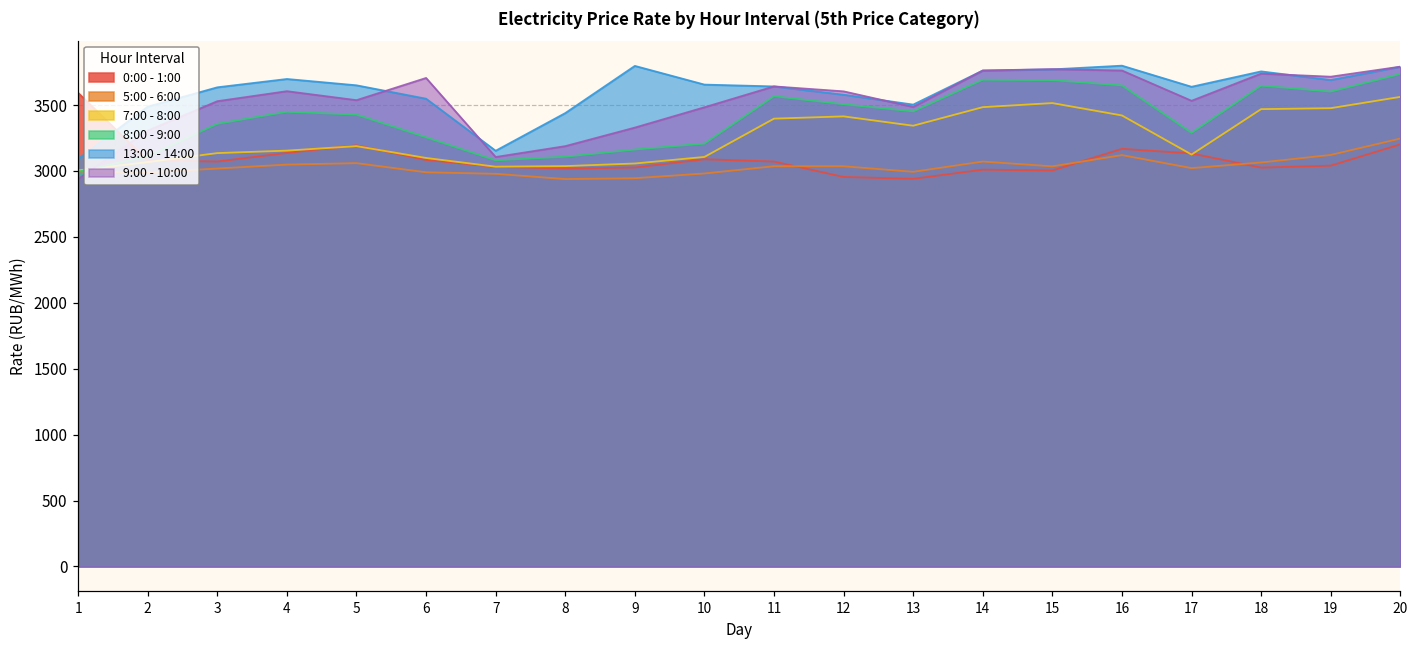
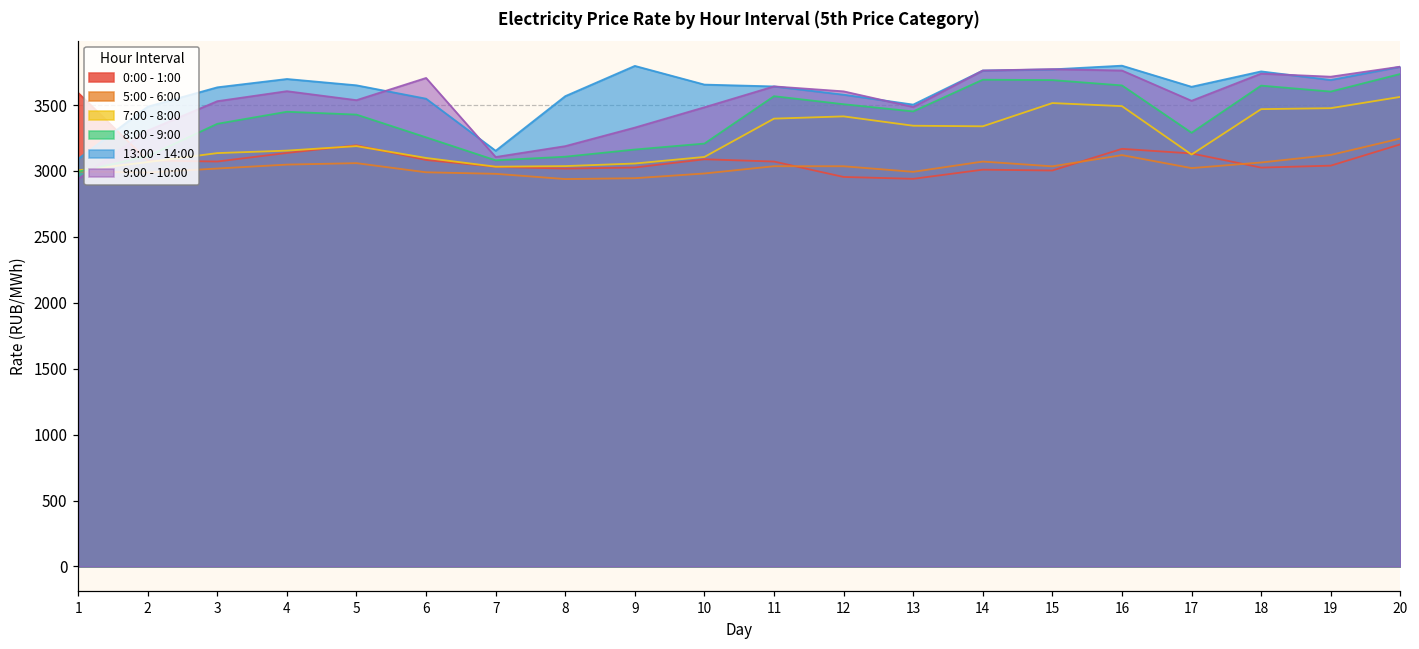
13:00 - 14:00, 8: 3440 -> 3570
7:00 - 8:00, 14: 3480 -> 3340
7:00 - 8:00, 16: 3420 -> 3490
